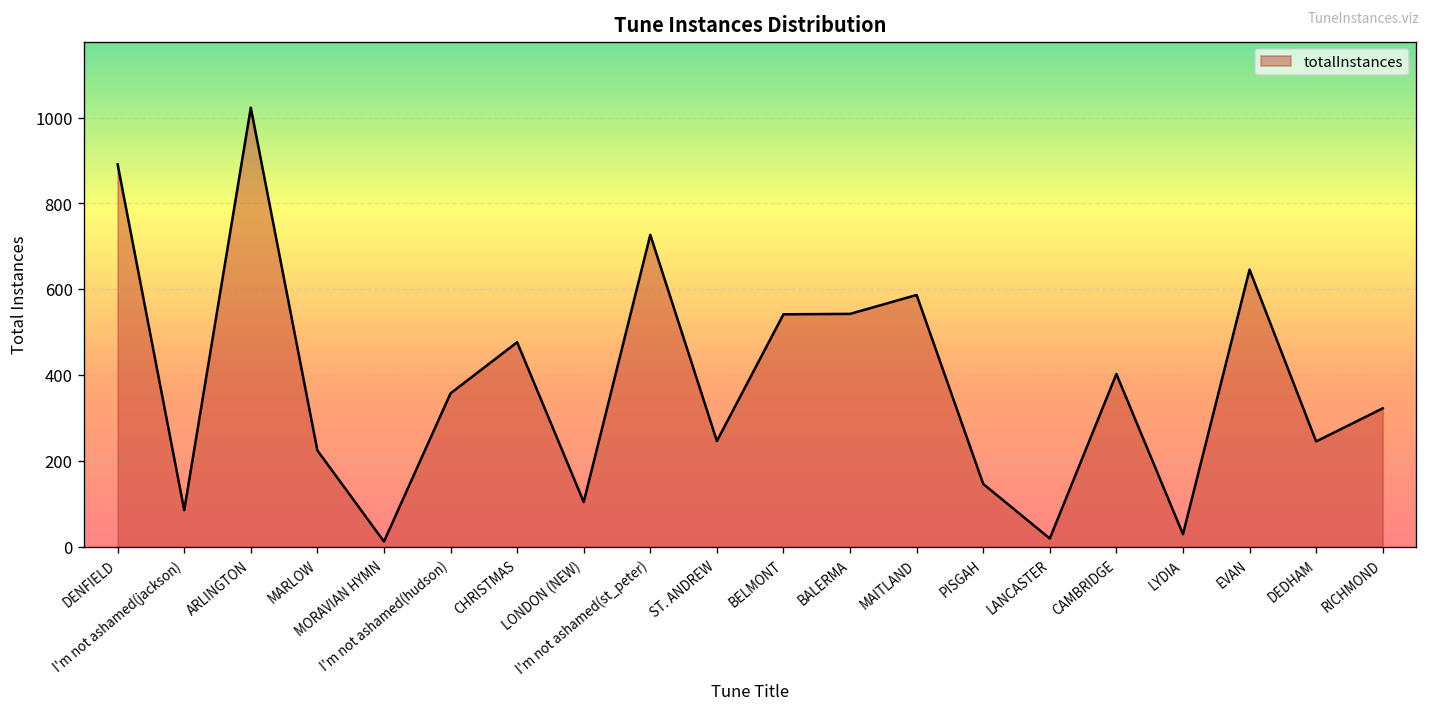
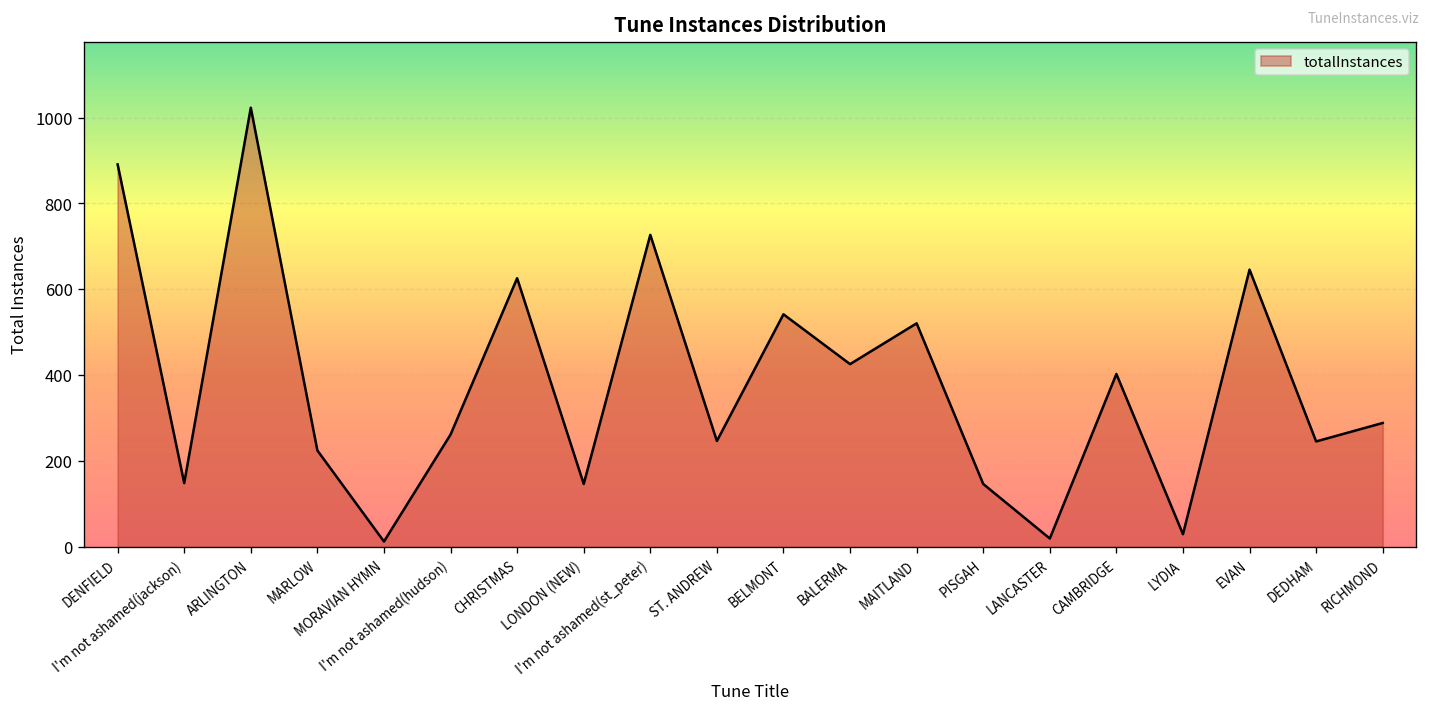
I'm not ashamed(jackson): 90 -> 150
I'm not ashamed(hudson): 360 -> 260
CHRISTMAS: 480 -> 630
LONDON (NEW): 110 -> 150
BALERMA: 540 -> 430
MAITLAND: 590 -> 520
RICHMOND: 320 -> 290
